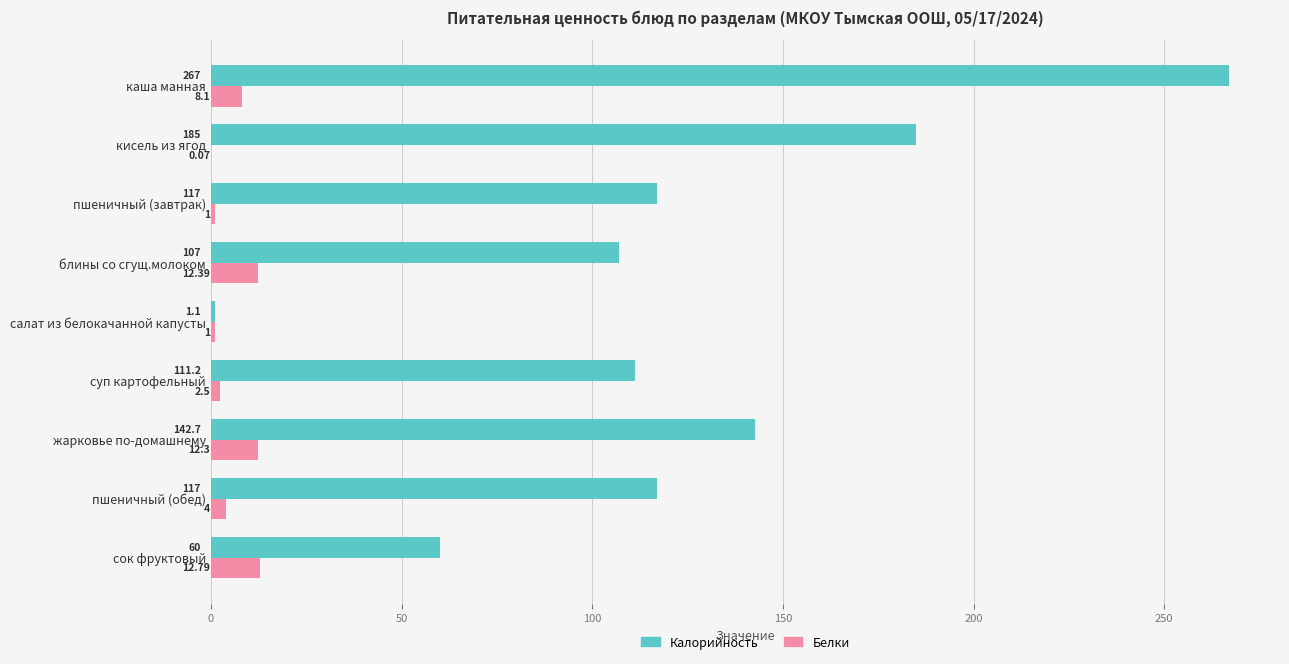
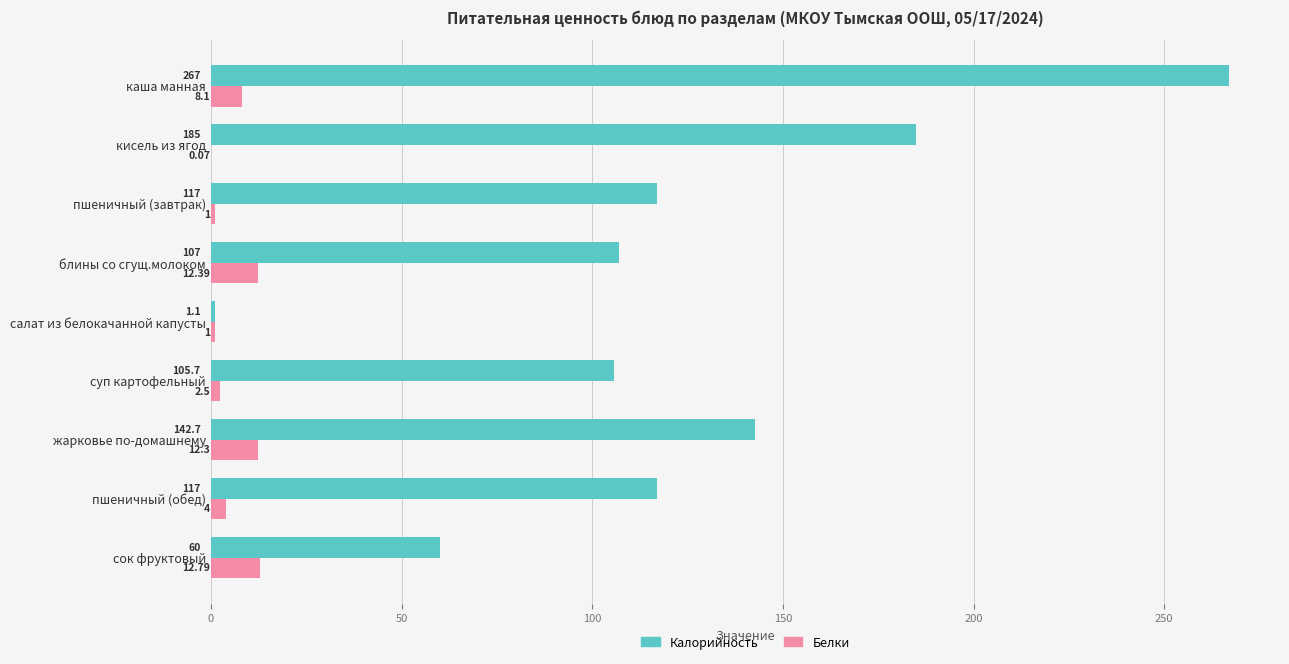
Калорийность, суп картофельный: 111.2 -> 105.7
